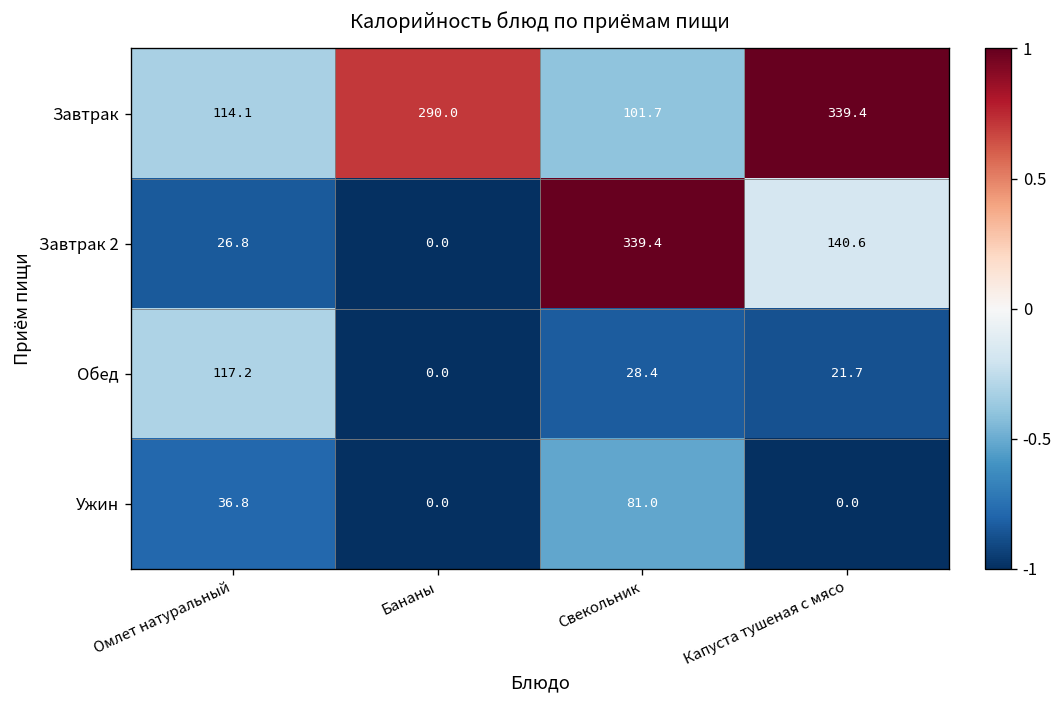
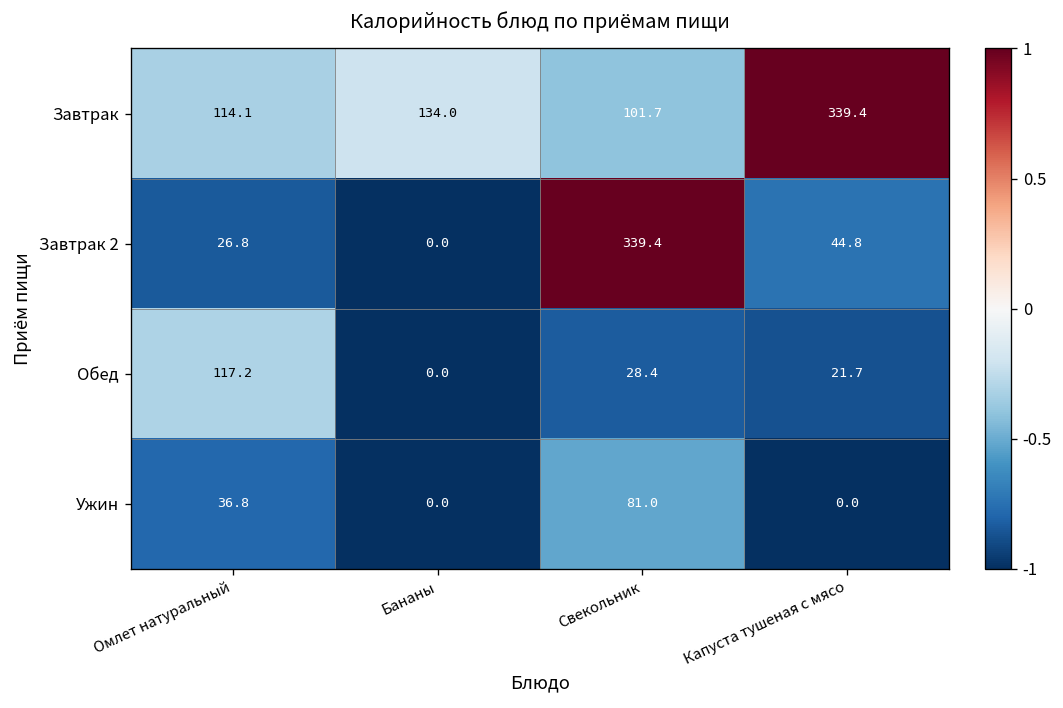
Завтрак, Бананы: 290.0 -> 134.0
Завтрак 2, Капуста тушеная с мясо: 140.6 -> 44.8
